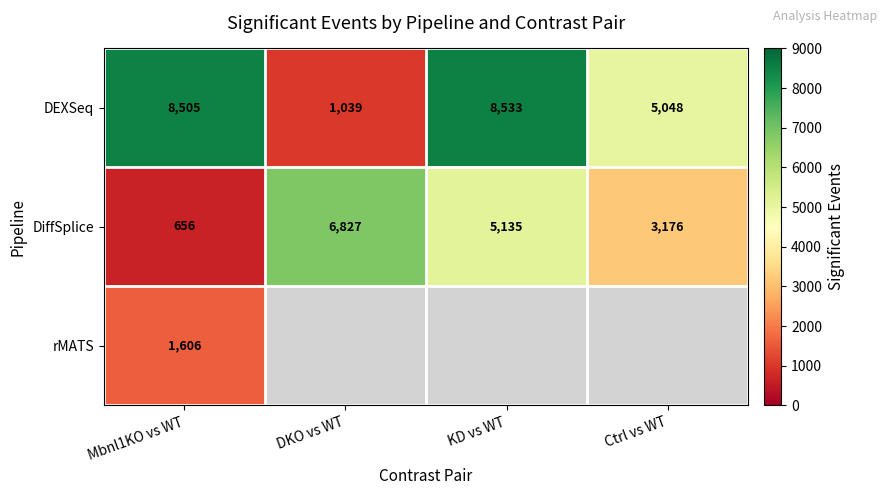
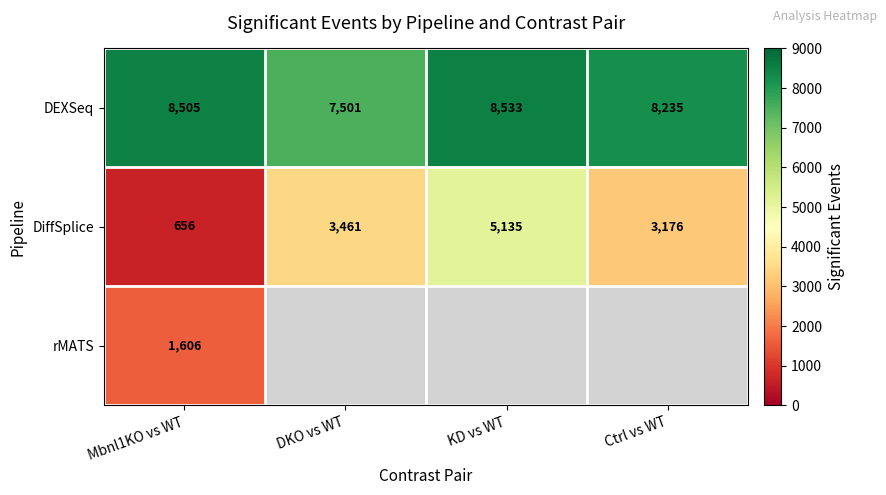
DEXSeq, DKO vs WT: 1,039 -> 7,501
DEXSeq, Ctrl vs WT: 5,048 -> 8,235
DiffSplice, DKO vs WT: 6,827 -> 3,461
